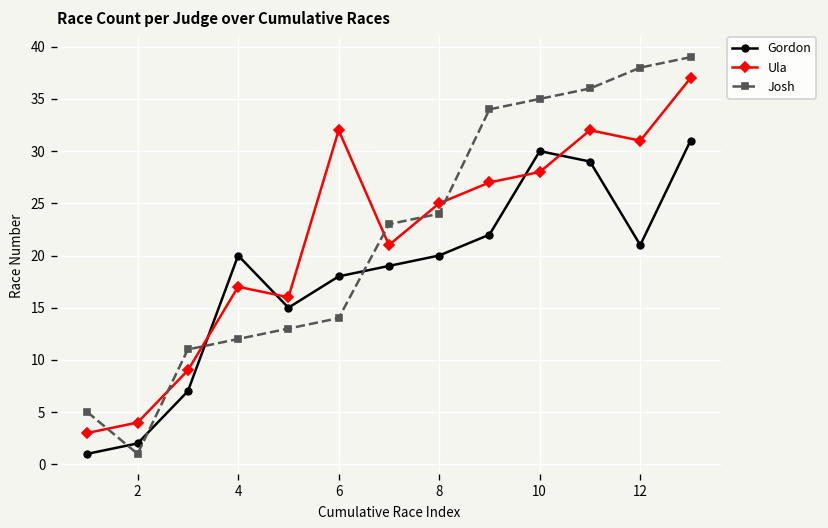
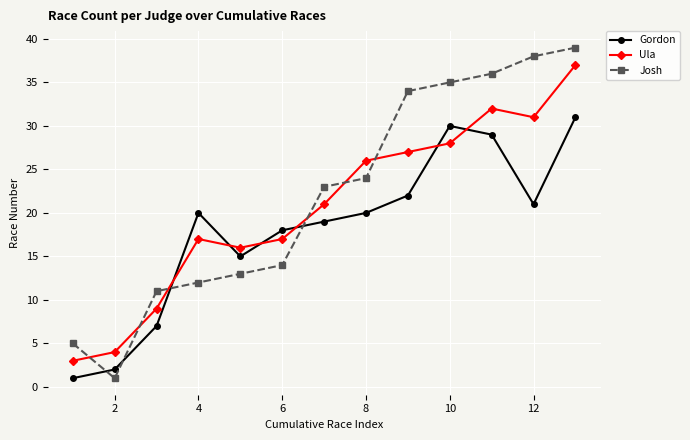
Ula, 6: 32 -> 17
Ula, 8: 25 -> 26
